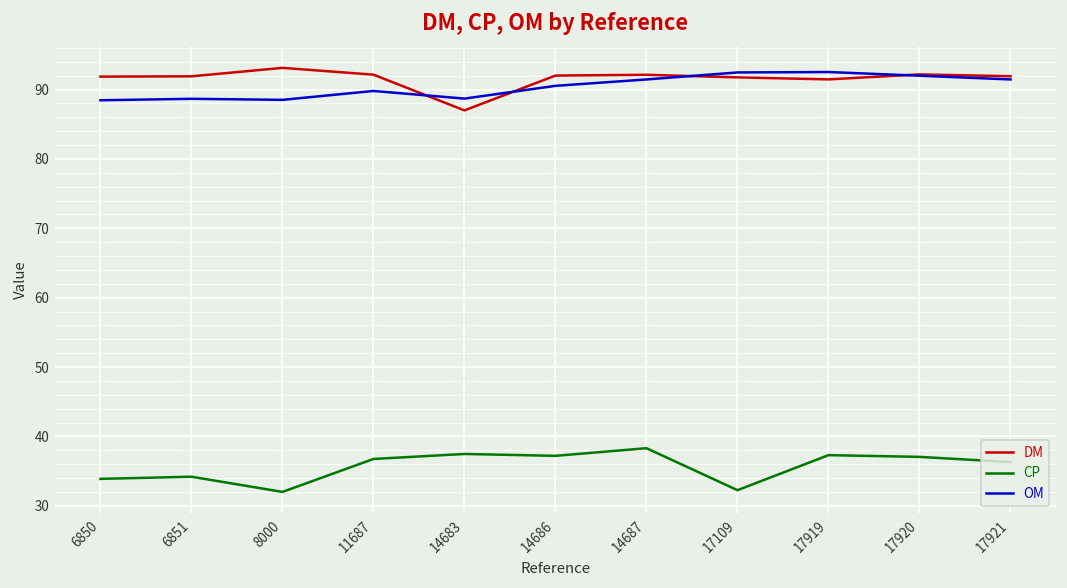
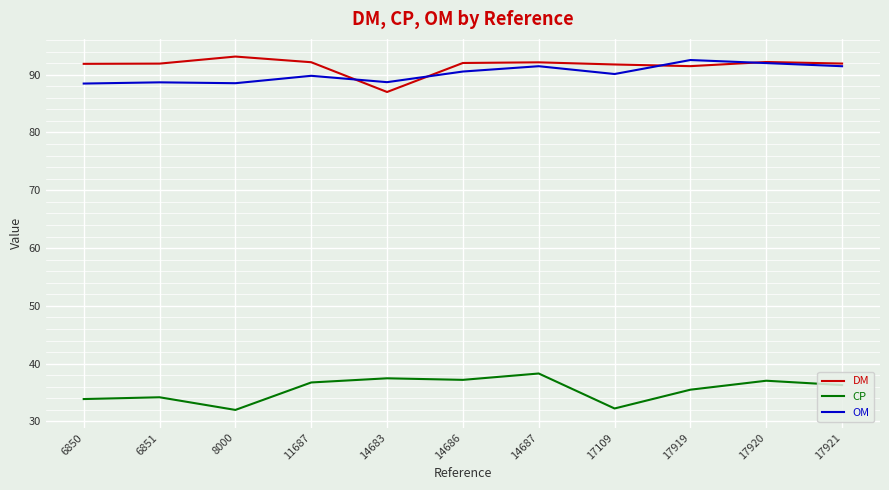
OM, 17109: 92 -> 90
CP, 17919: 37 -> 36
